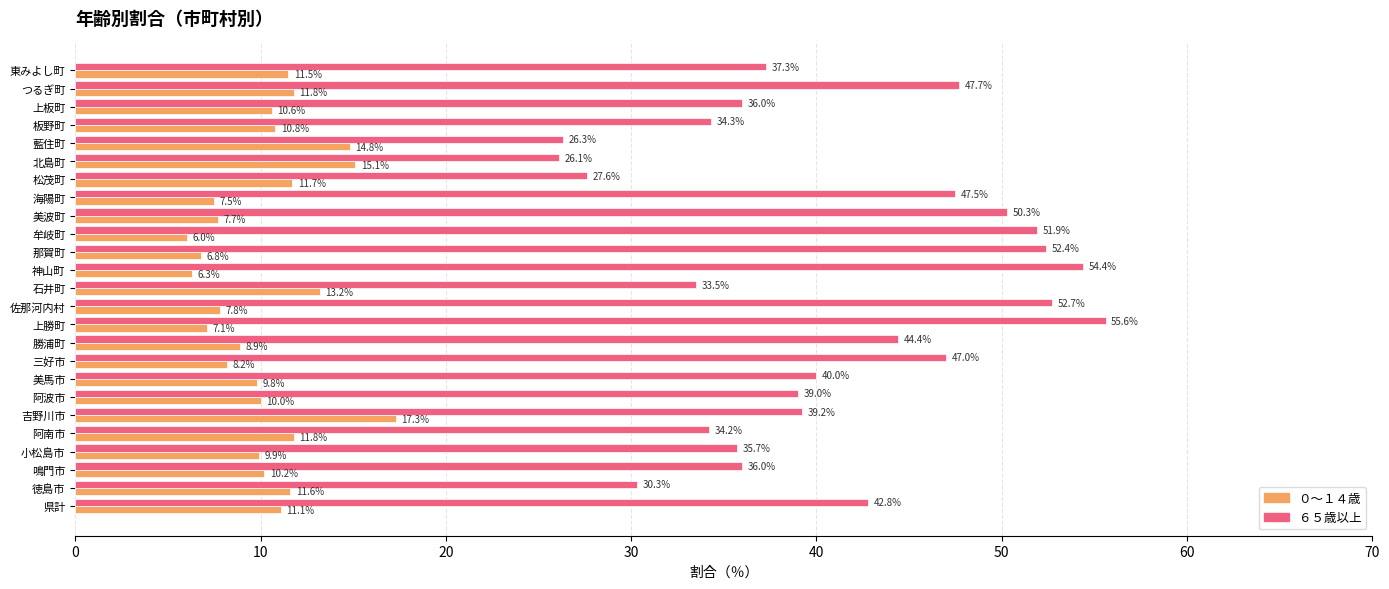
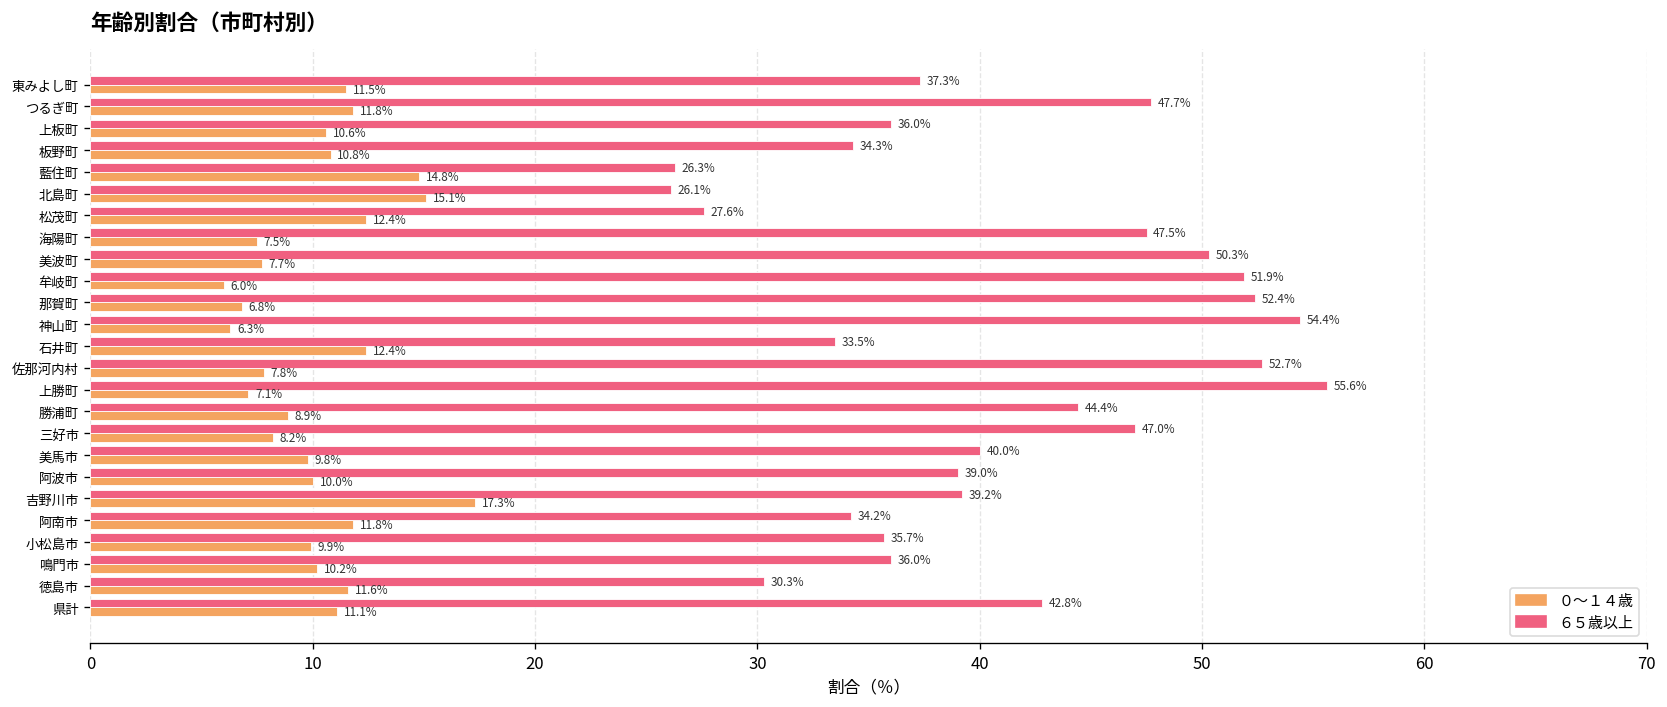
０～１４歳, 松茂町: 11.7% -> 12.4%
０～１４歳, 石井町: 13.2% -> 12.4%
